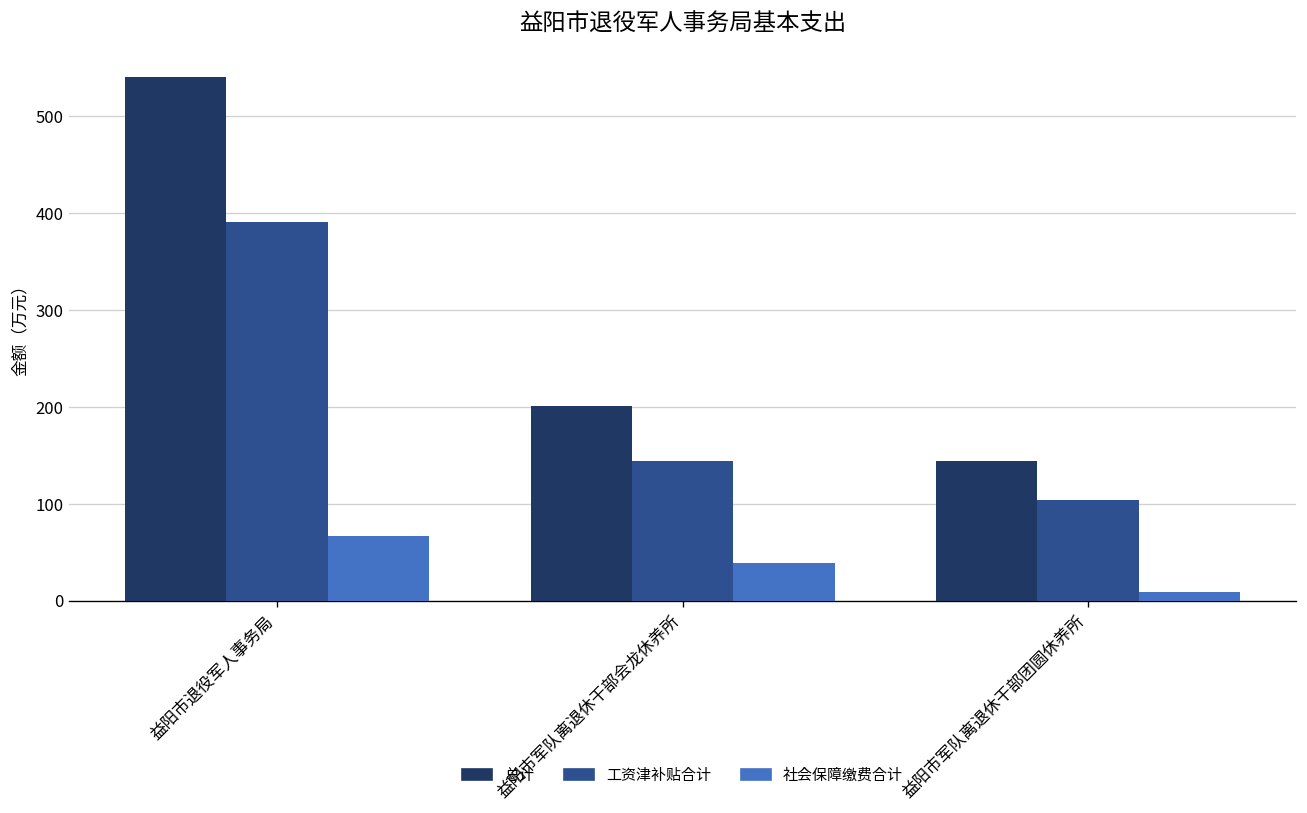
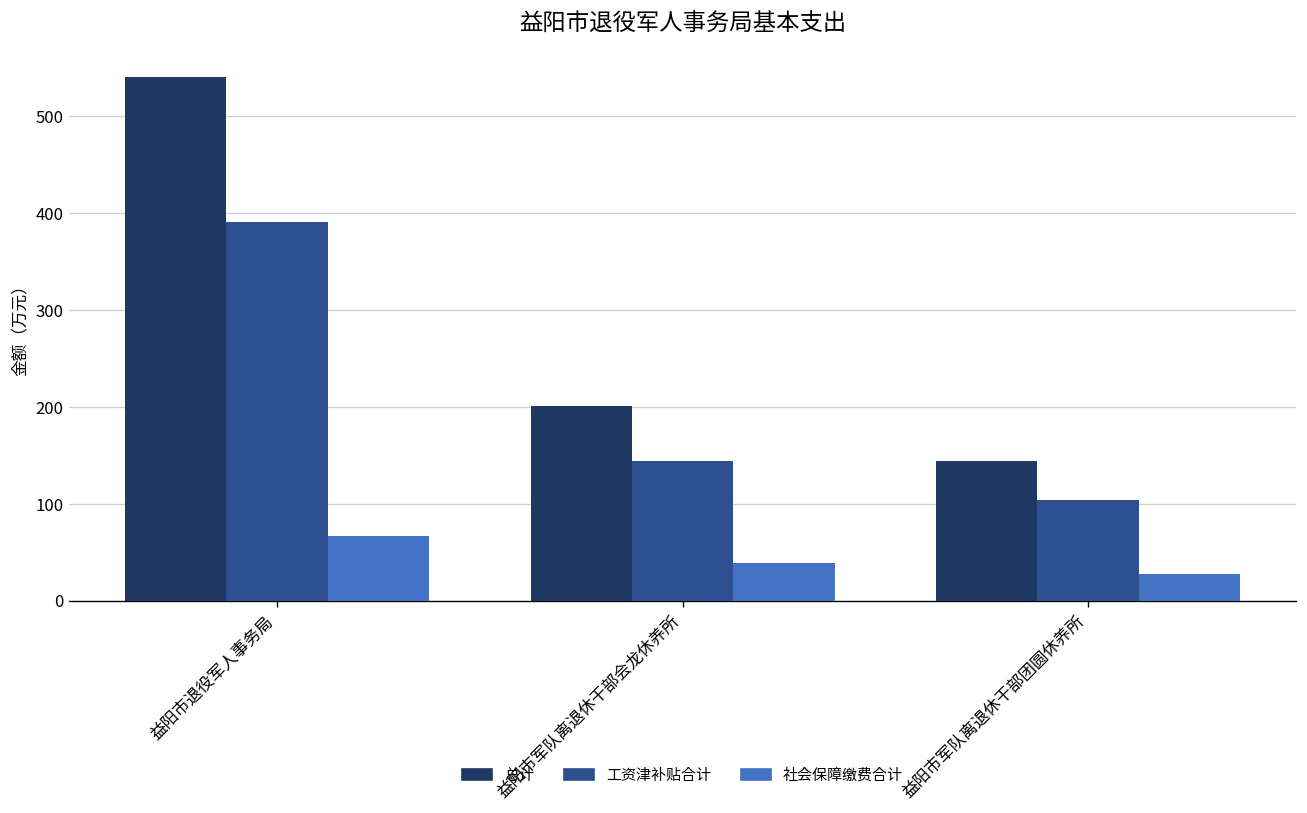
社会保障缴费合计, 益阳市军队离退休干部团圆休养所: 10 -> 30
